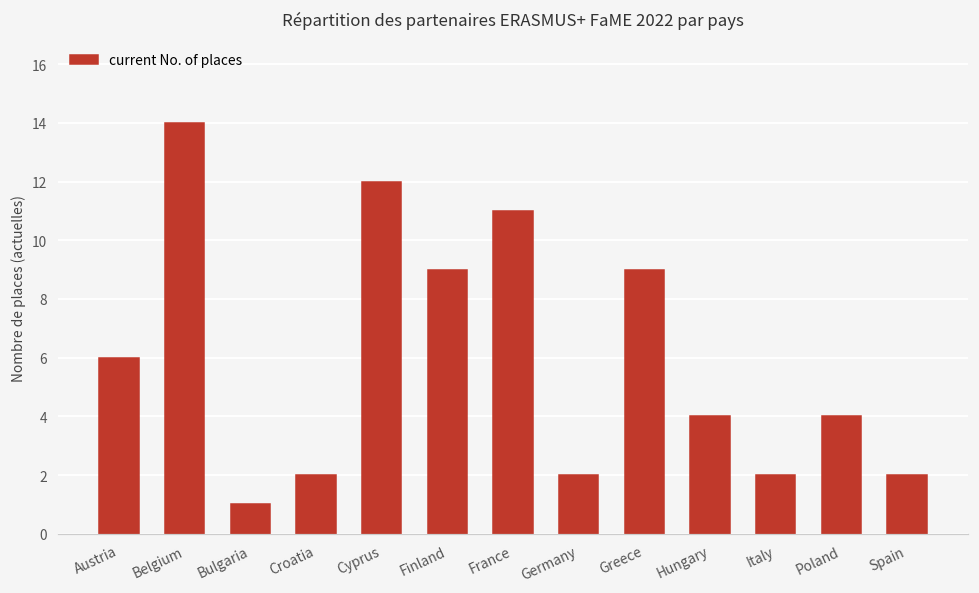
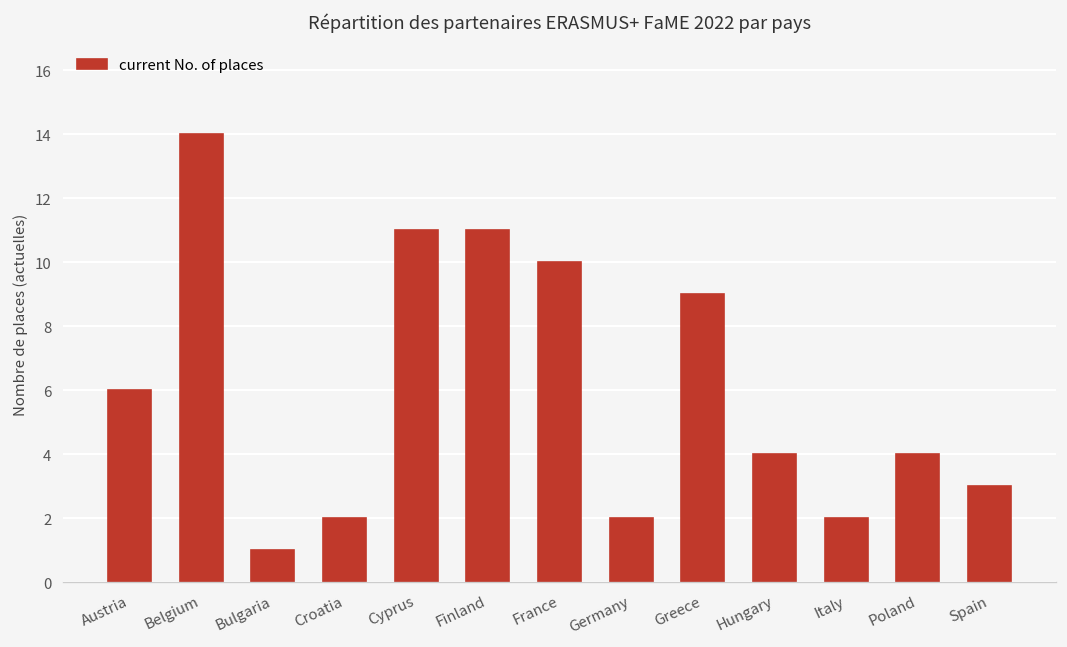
Cyprus: 12 -> 11
Finland: 9 -> 11
France: 11 -> 10
Spain: 2 -> 3
